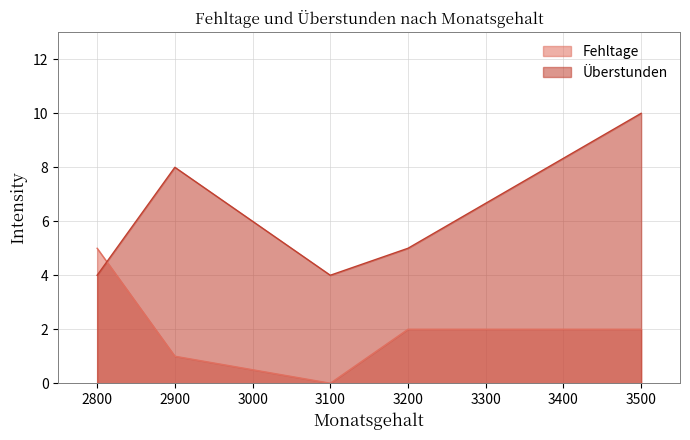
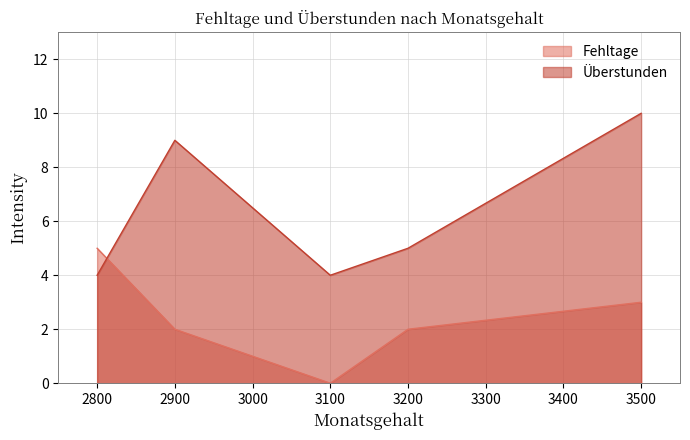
Fehltage, 2900: 1 -> 2
Überstunden, 2900: 8 -> 9
Fehltage, 3500: 2 -> 3
